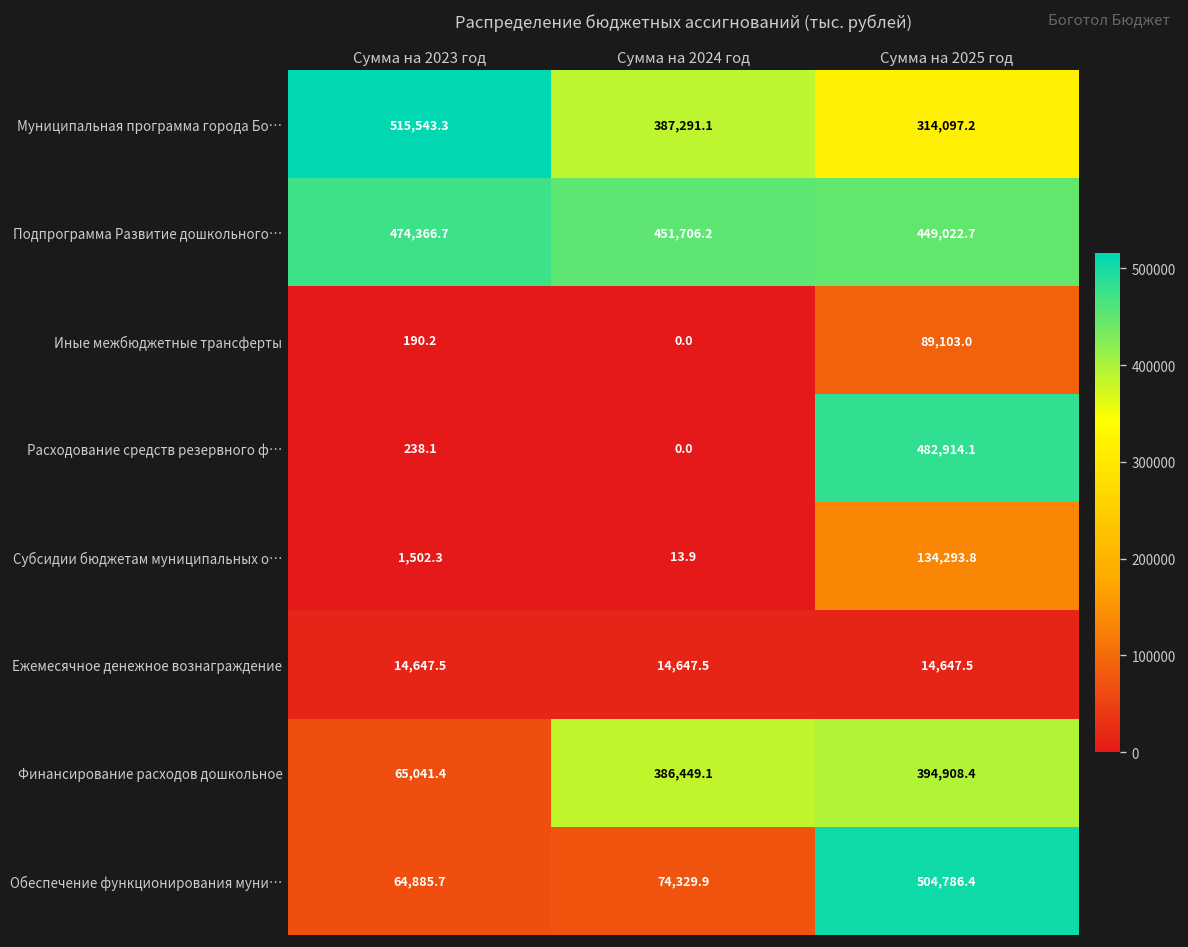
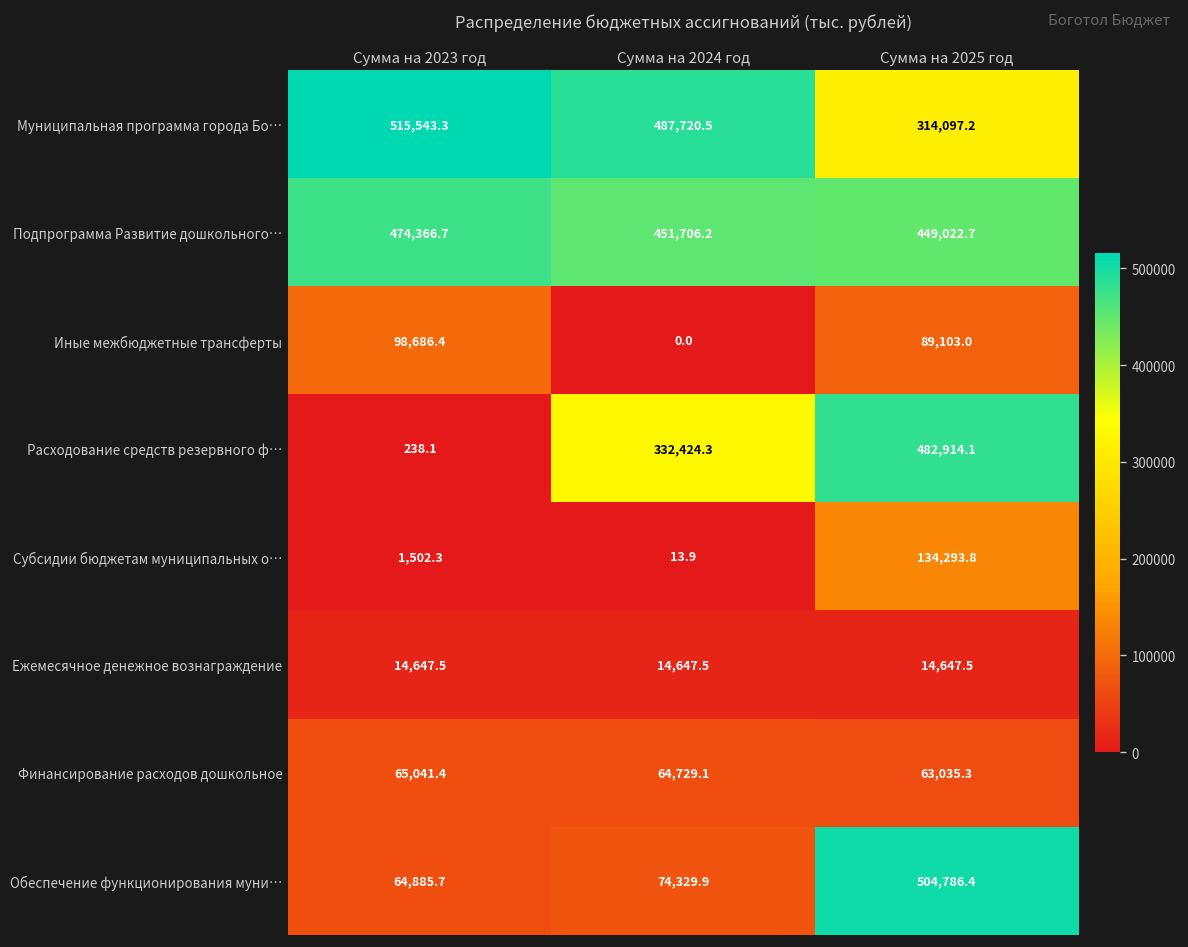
Муниципальная программа города Бо…, Сумма на 2024 год: 387,291.1 -> 487,720.5
Иные межбюджетные трансферты, Сумма на 2023 год: 190.2 -> 98,686.4
Расходование средств резервного ф…, Сумма на 2024 год: 0.0 -> 332,424.3
Финансирование расходов дошкольное, Сумма на 2024 год: 386,449.1 -> 64,729.1
Финансирование расходов дошкольное, Сумма на 2025 год: 394,908.4 -> 63,035.3
